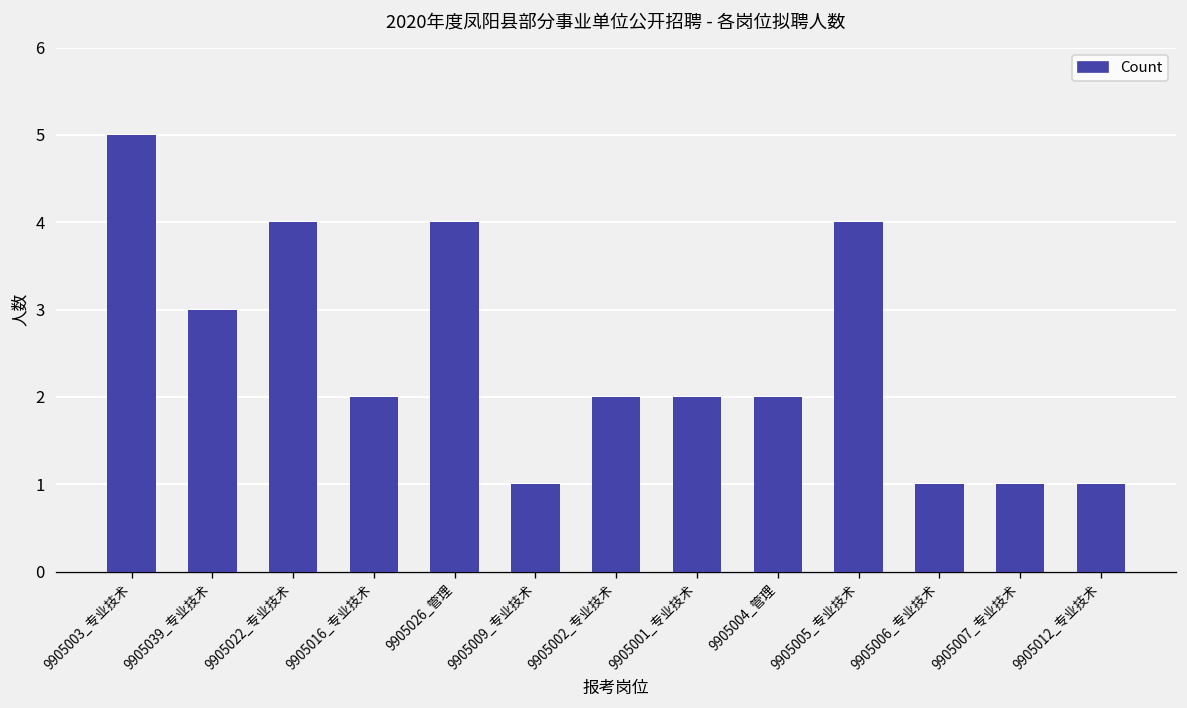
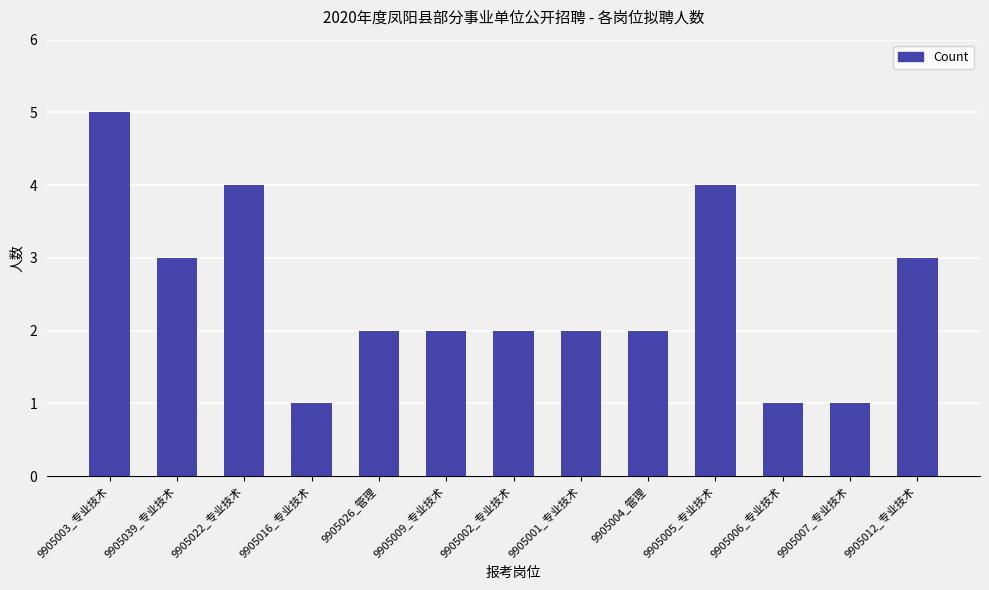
9905016_专业技术: 2 -> 1
9905026_管理: 4 -> 2
9905009_专业技术: 1 -> 2
9905012_专业技术: 1 -> 3
